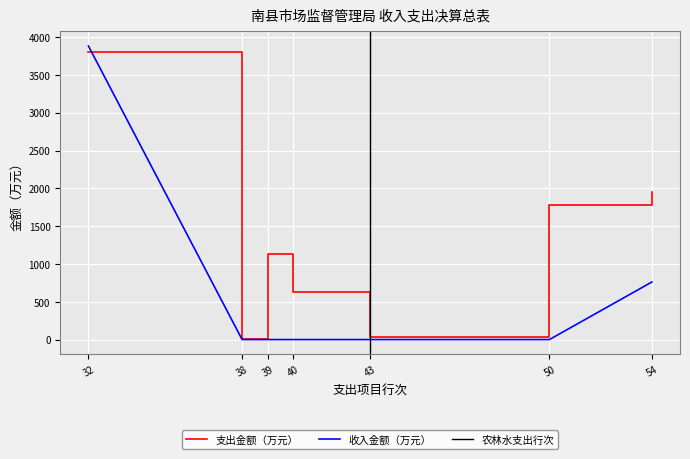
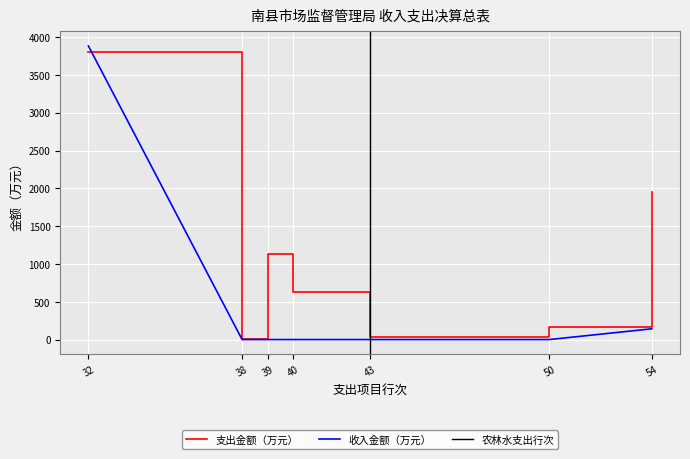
支出金额（万元）, 50: 1800 -> 200
收入金额（万元）, 54: 800 -> 100
